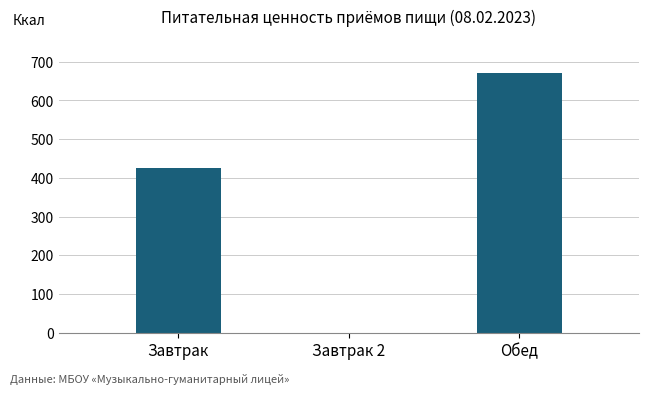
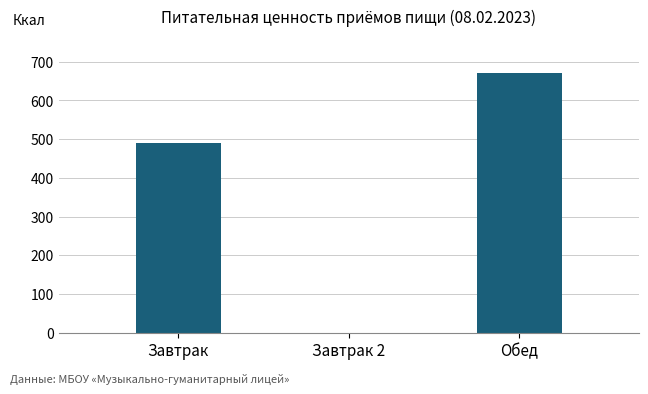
Завтрак: 430 -> 490
